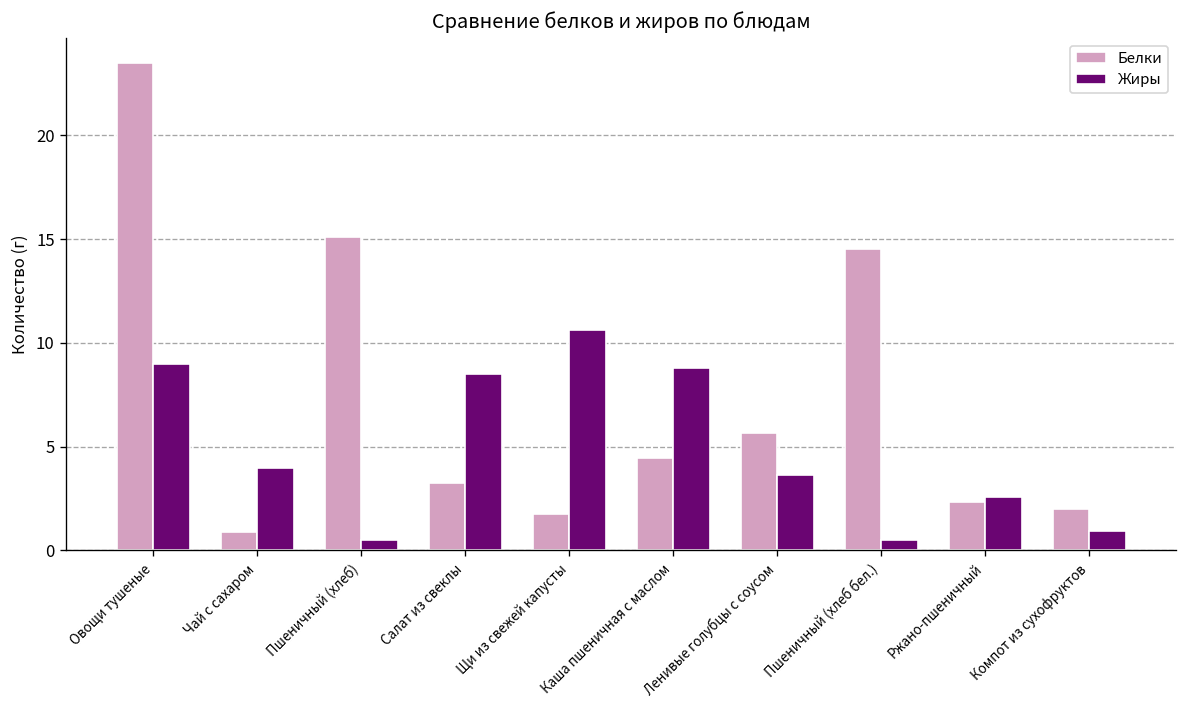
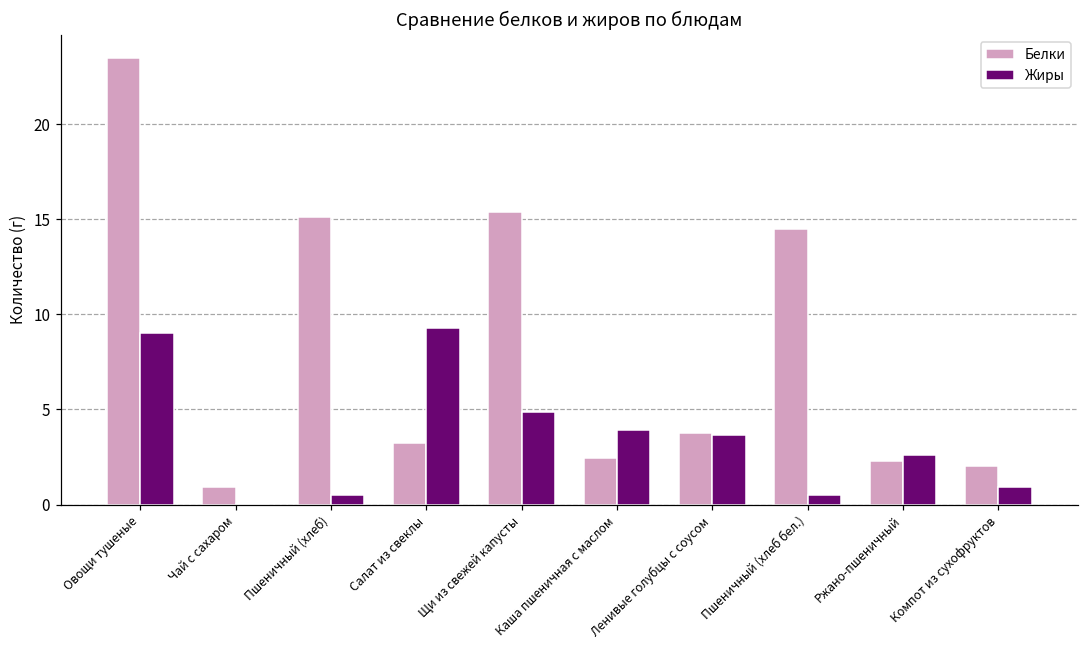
Жиры, Чай с сахаром: 4.0 -> 0.0
Жиры, Салат из свеклы: 8.5 -> 9.3
Белки, Щи из свежей капусты: 1.8 -> 15.4
Жиры, Щи из свежей капусты: 10.6 -> 4.9
Белки, Каша пшеничная с маслом: 4.5 -> 2.5
Жиры, Каша пшеничная с маслом: 8.8 -> 3.9
Белки, Ленивые голубцы с соусом: 5.7 -> 3.7
